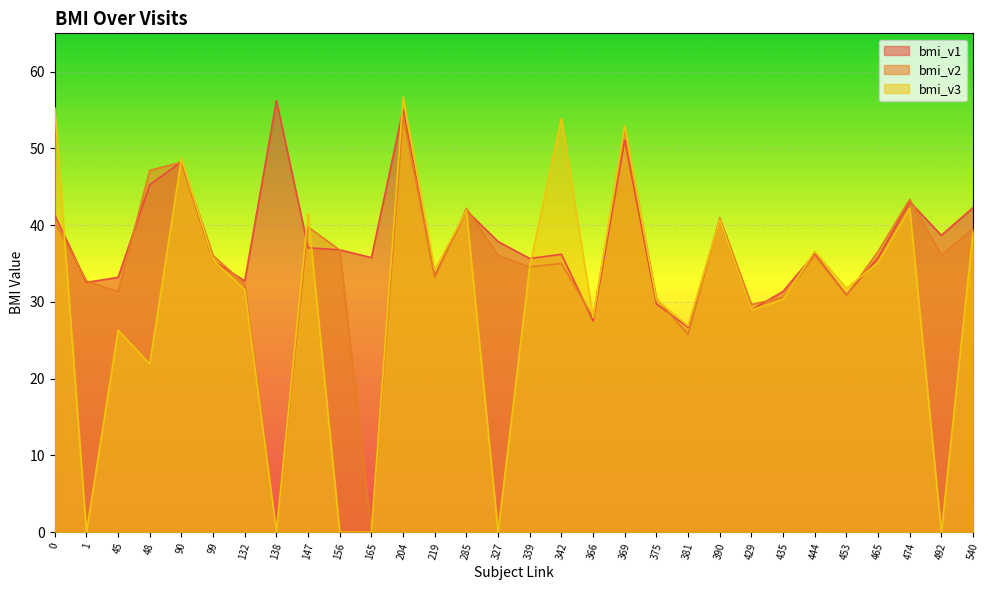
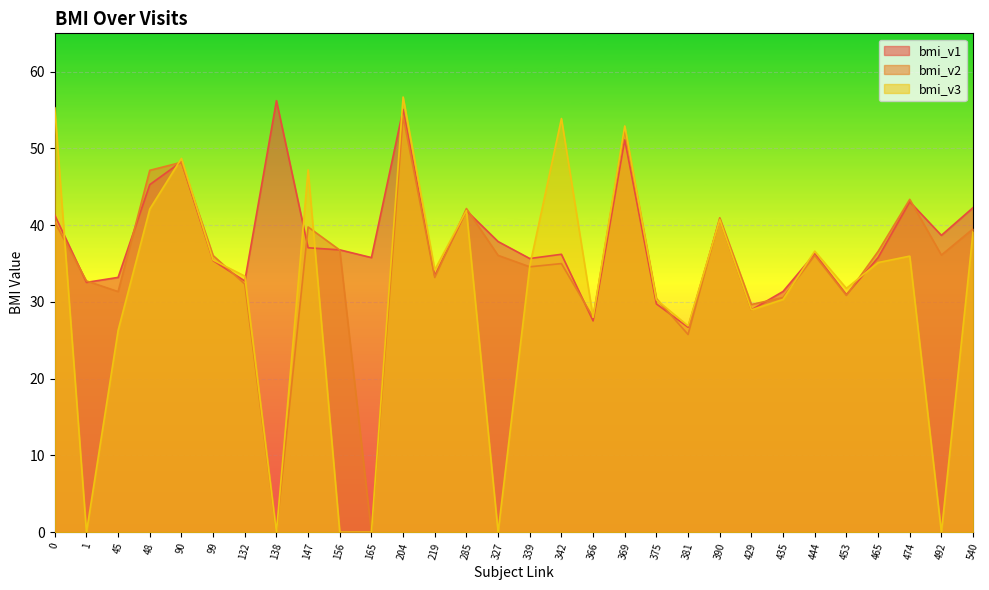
bmi_v3, 48: 22 -> 42
bmi_v3, 132: 32 -> 33
bmi_v3, 147: 42 -> 47
bmi_v3, 474: 42 -> 36
